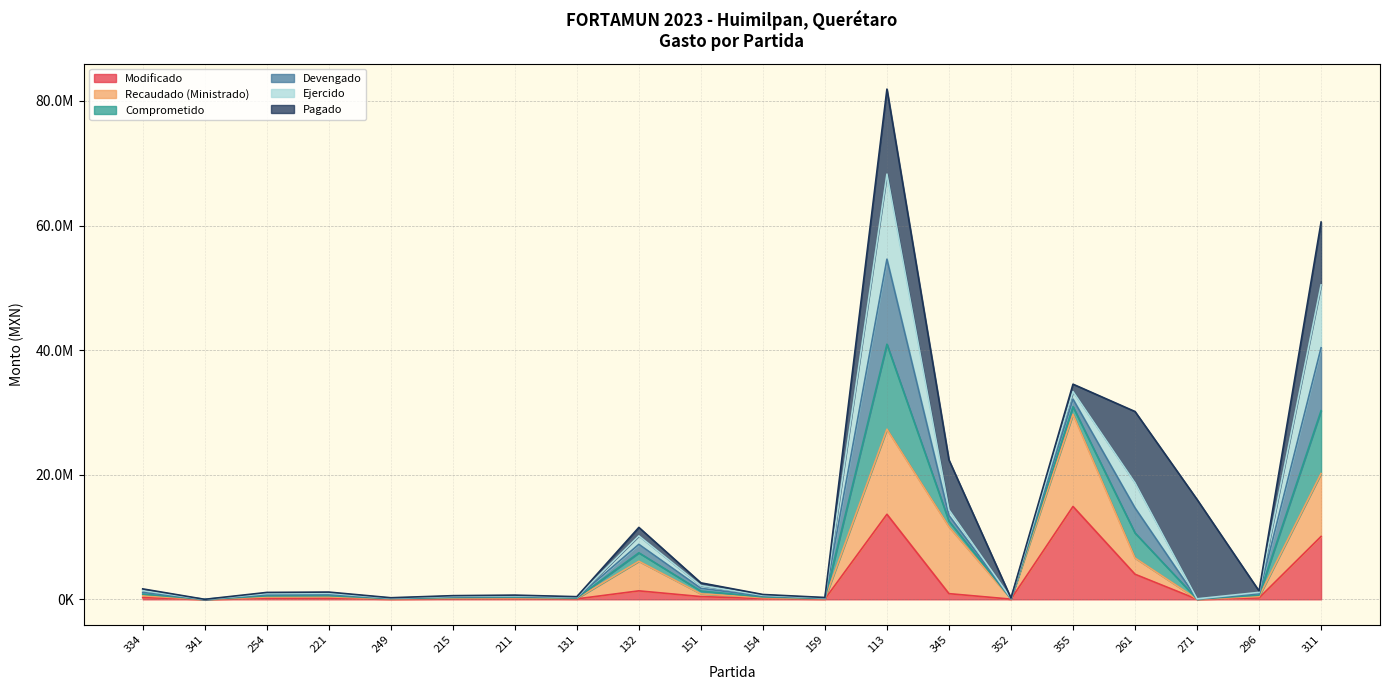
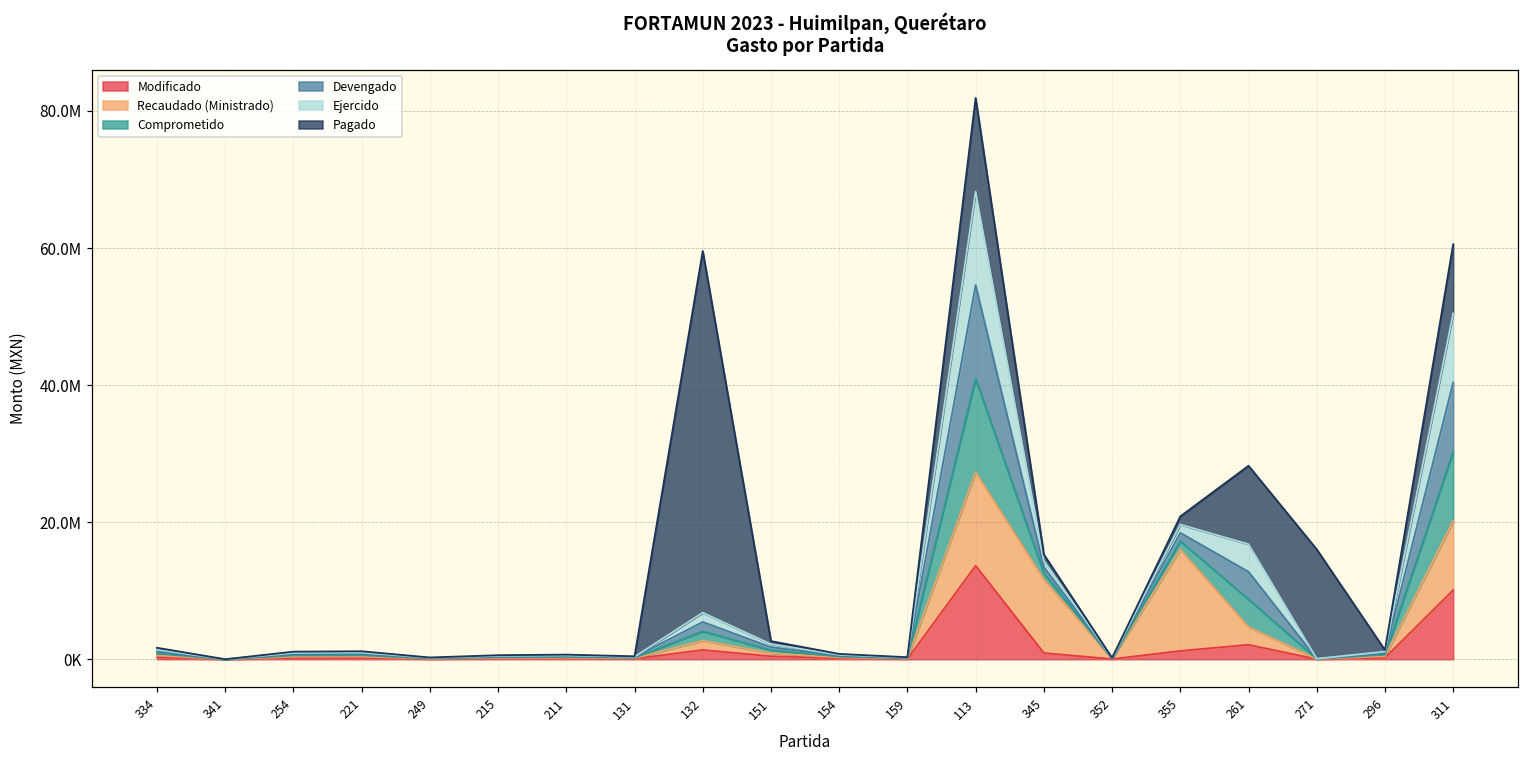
Recaudado (Ministrado), 132: 5000000 -> 1000000
Pagado, 132: 1000000 -> 53000000
Pagado, 345: 8000000 -> 1000000
Modificado, 355: 15000000 -> 1000000
Modificado, 261: 4000000 -> 2000000
